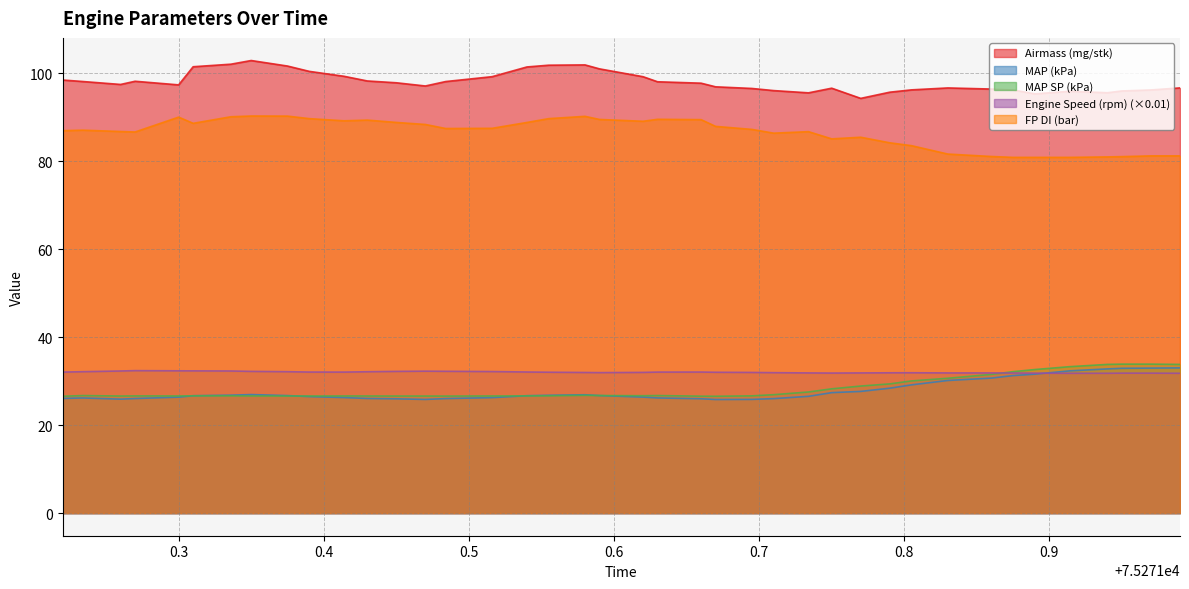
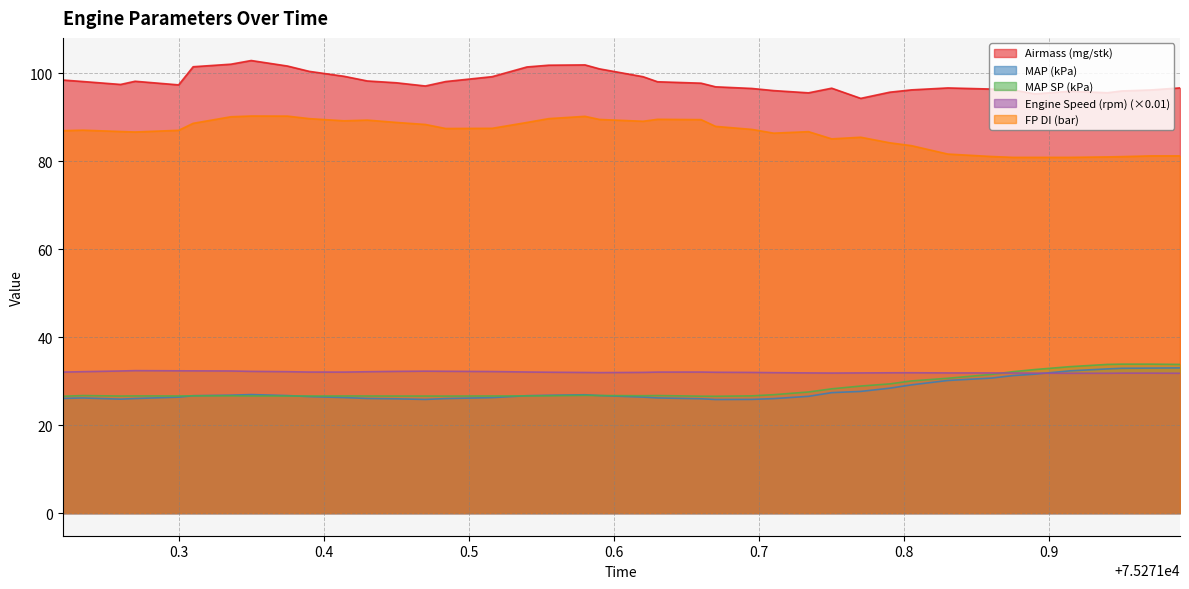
FP DI (bar), 0.3: 90 -> 87
